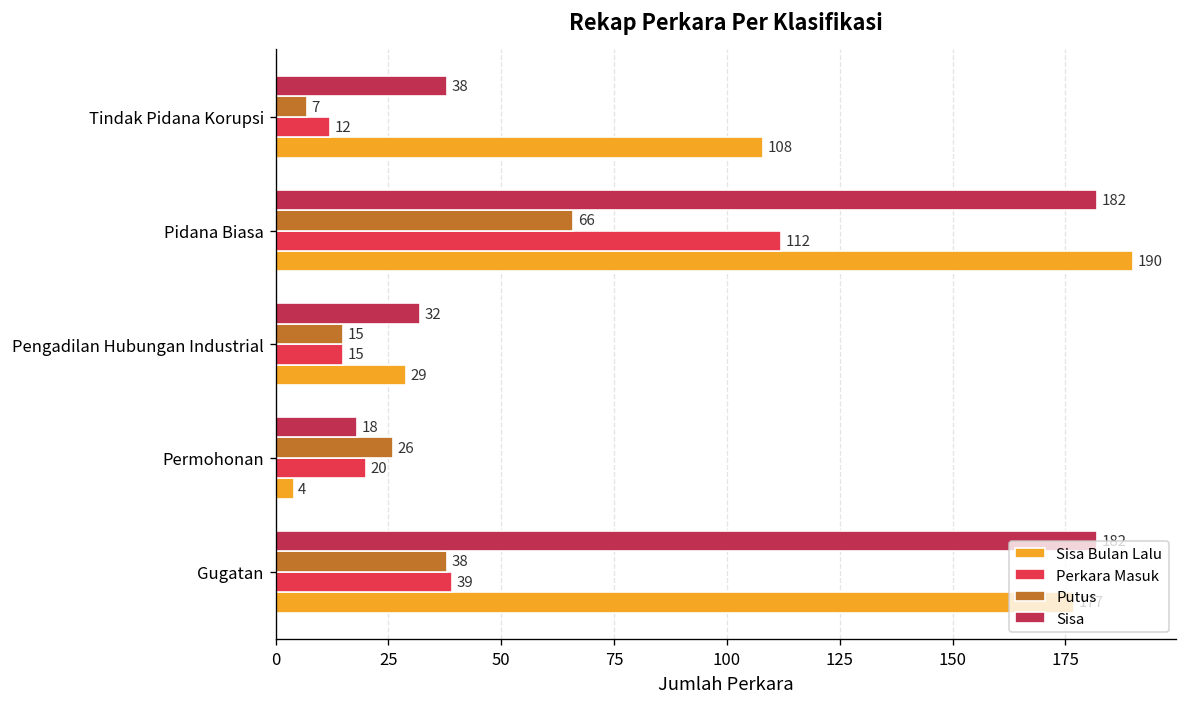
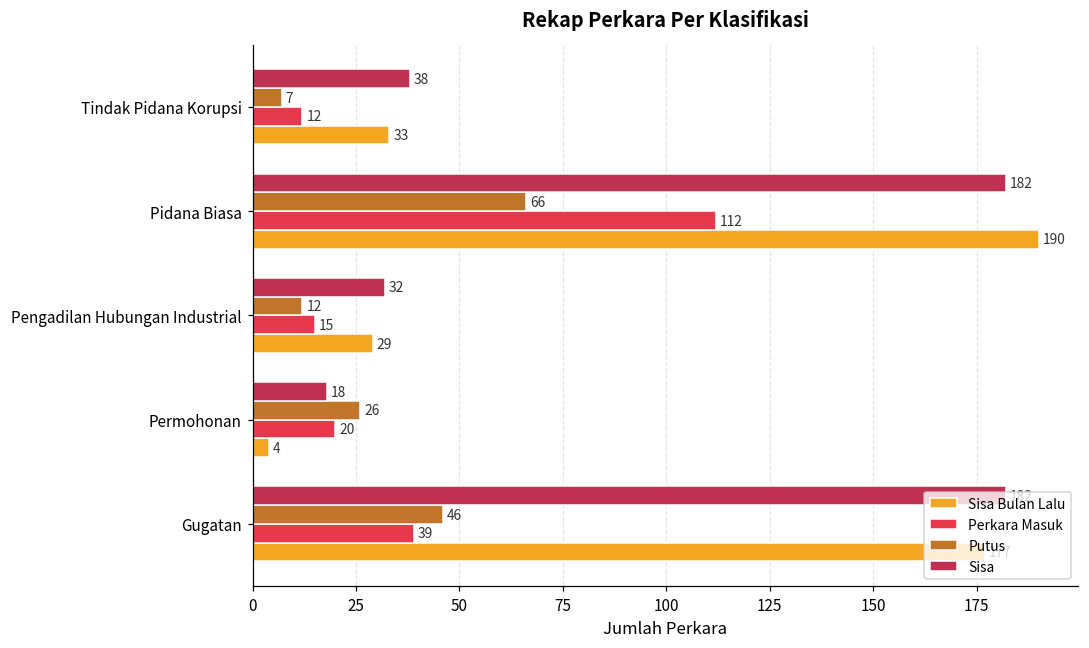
Sisa Bulan Lalu, Tindak Pidana Korupsi: 108 -> 33
Putus, Pengadilan Hubungan Industrial: 15 -> 12
Putus, Gugatan: 38 -> 46
